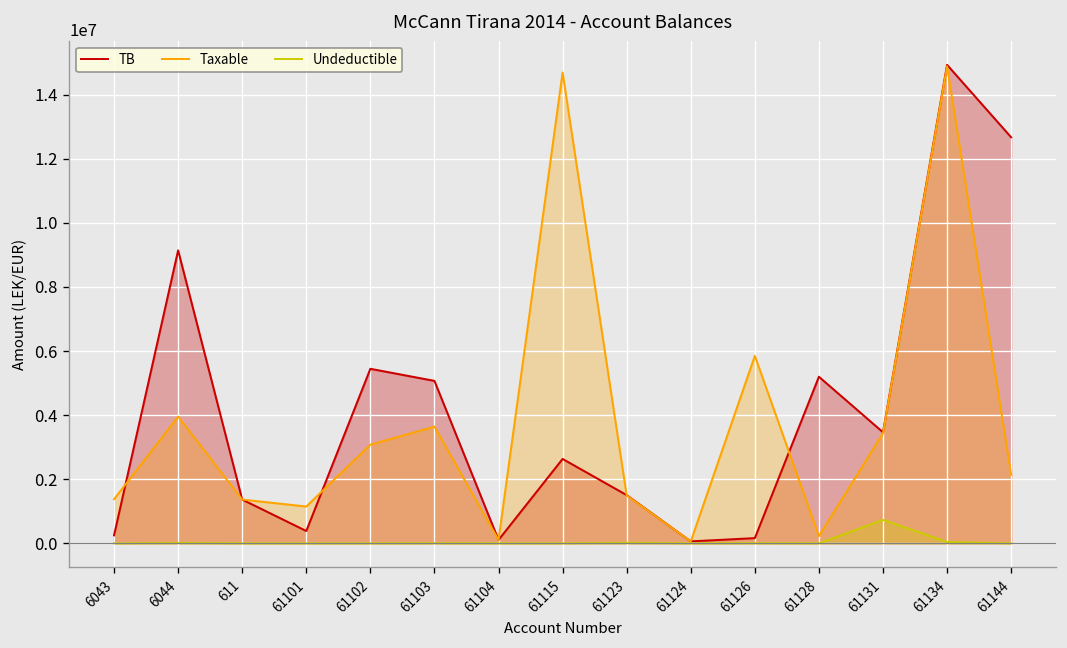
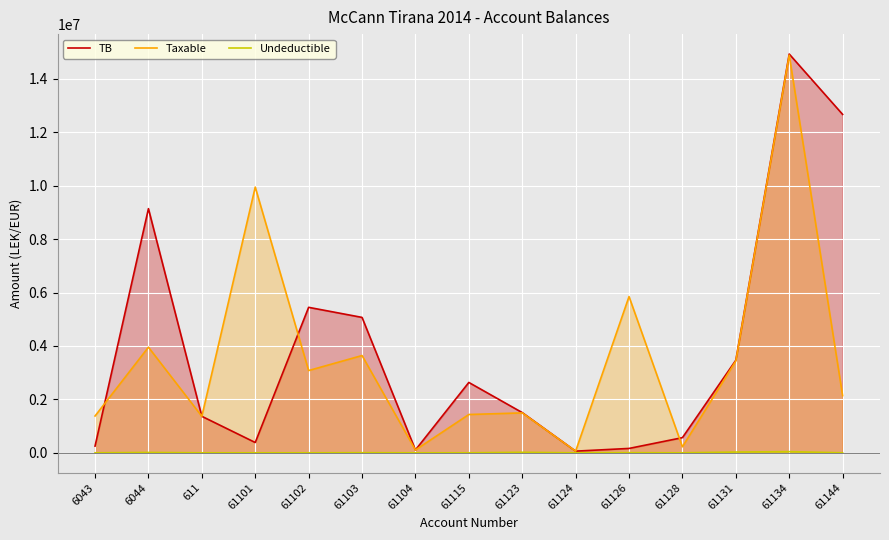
Taxable, 61101: 1100000 -> 9900000
Taxable, 61115: 14700000 -> 1400000
TB, 61128: 5200000 -> 600000
Undeductible, 61131: 700000 -> 0
